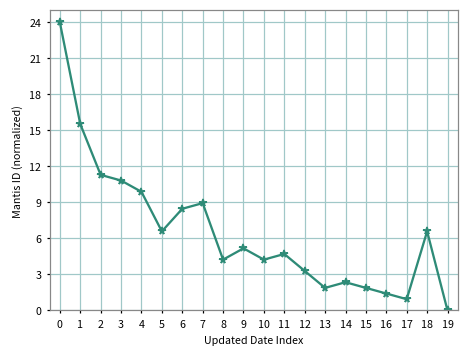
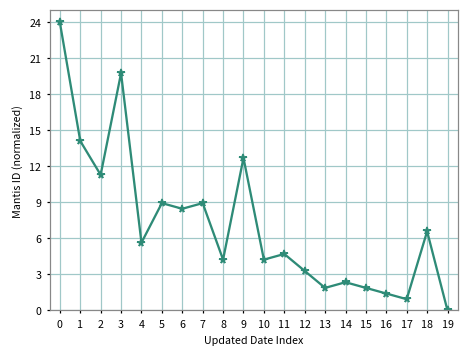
1: 15.5 -> 14.1
3: 10.8 -> 19.8
4: 9.9 -> 5.6
5: 6.6 -> 8.9
9: 5.2 -> 12.7
